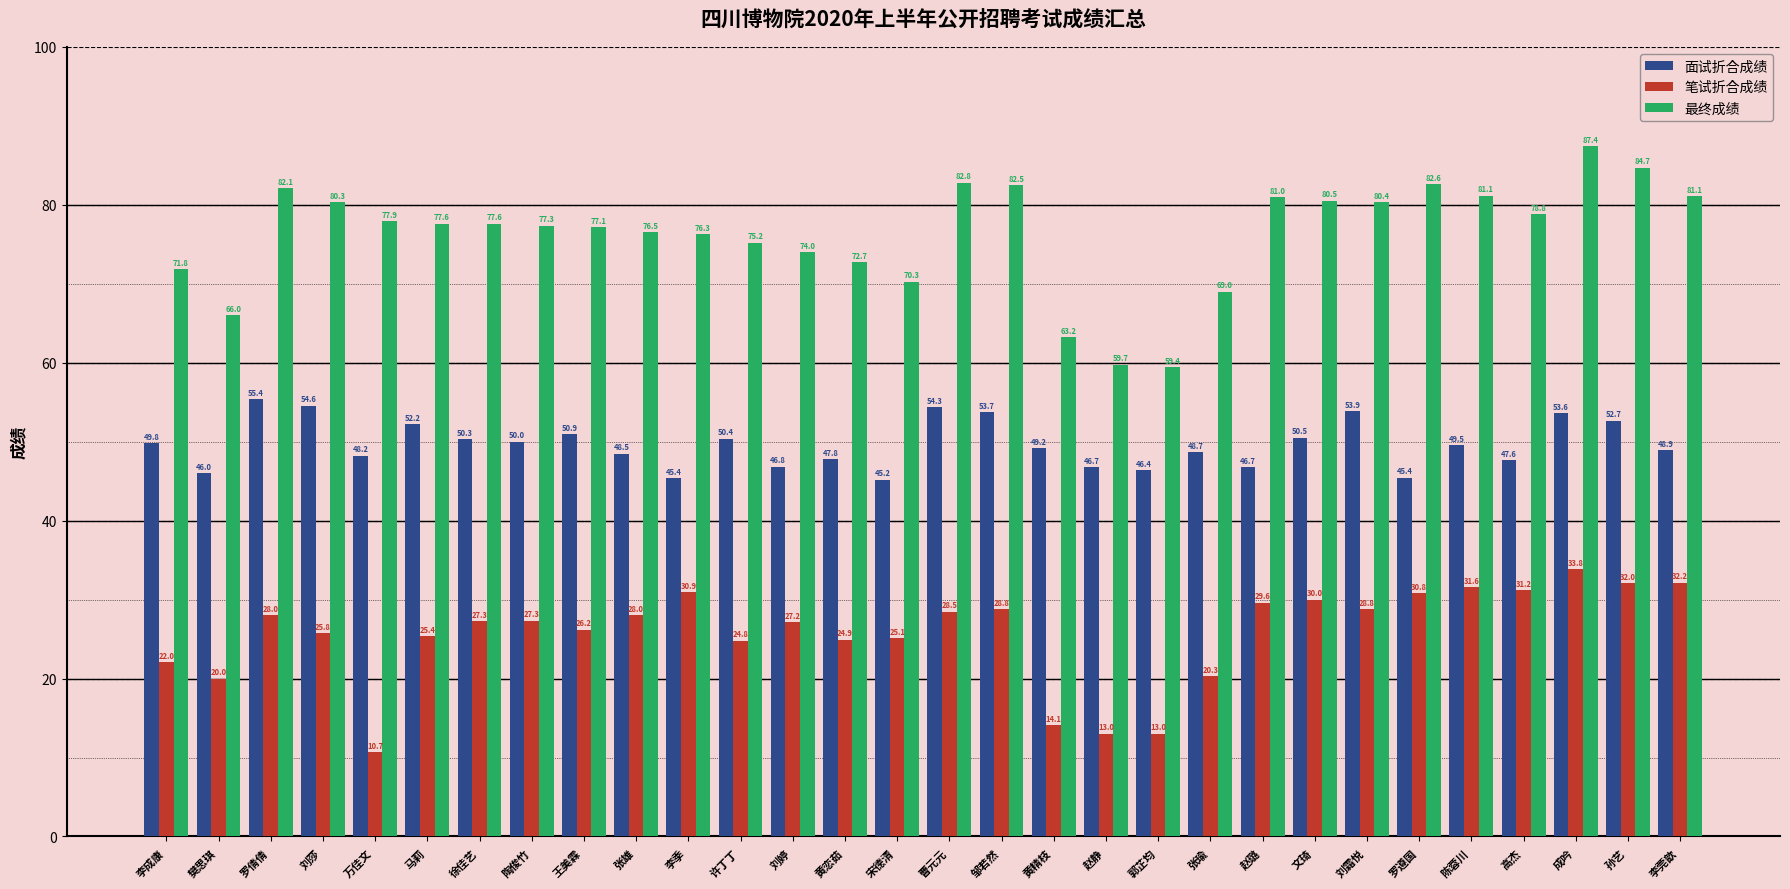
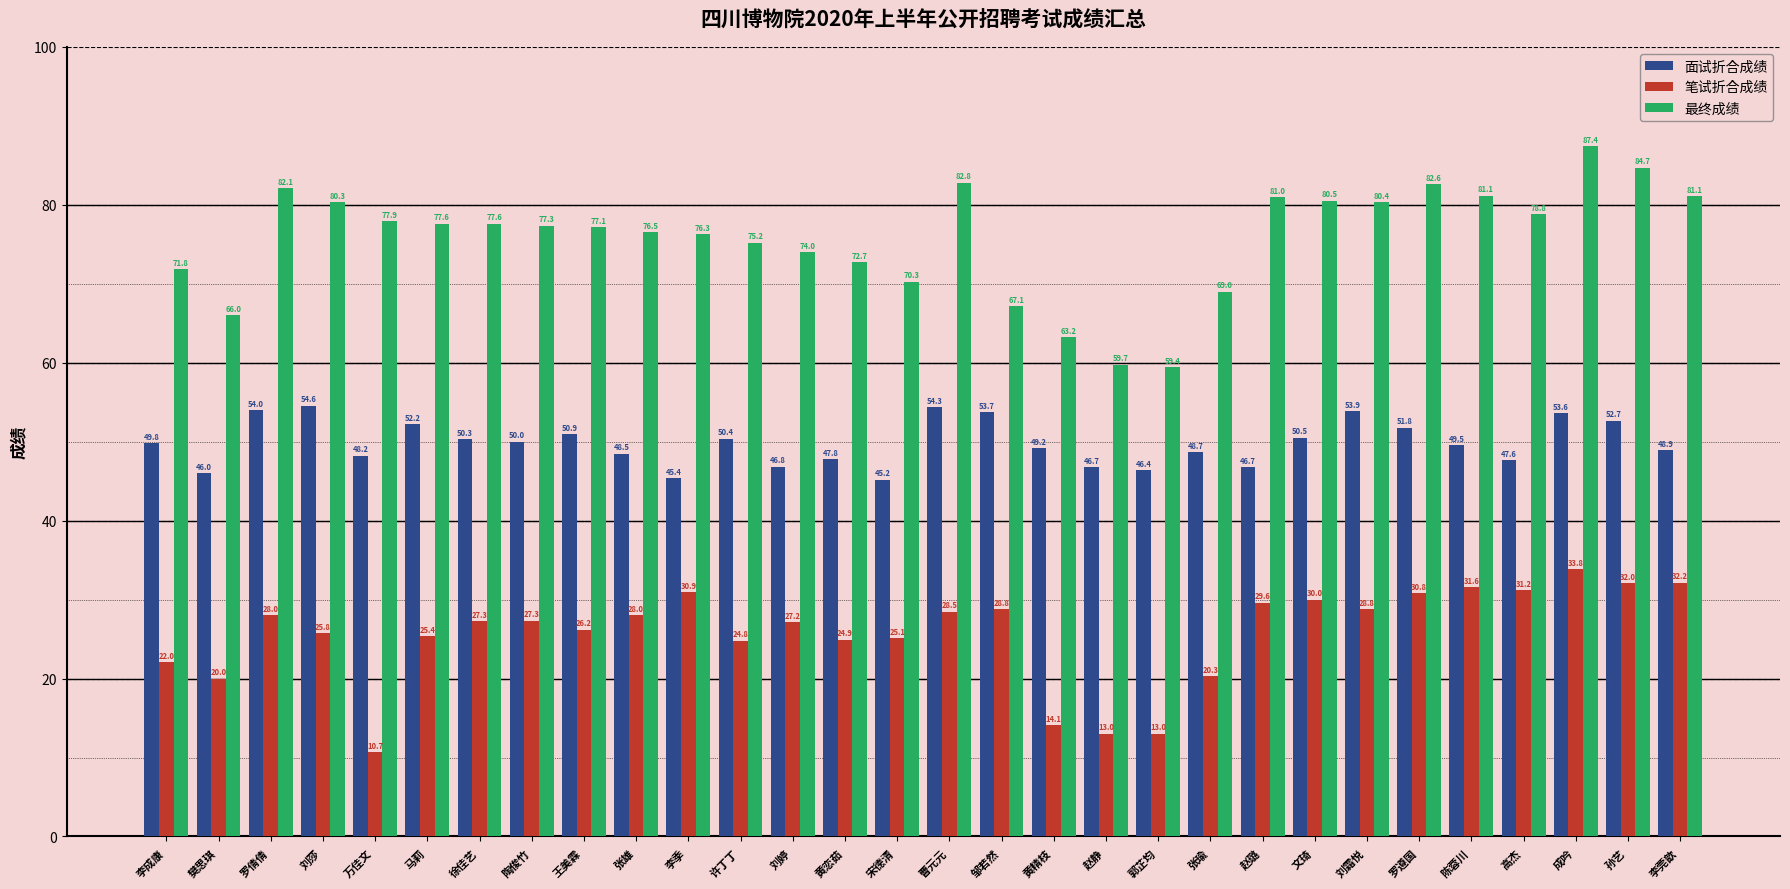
面试折合成绩, 罗倩倩: 55.4 -> 54.0
最终成绩, 邹若然: 82.5 -> 67.1
面试折合成绩, 罗遵国: 45.4 -> 51.8
